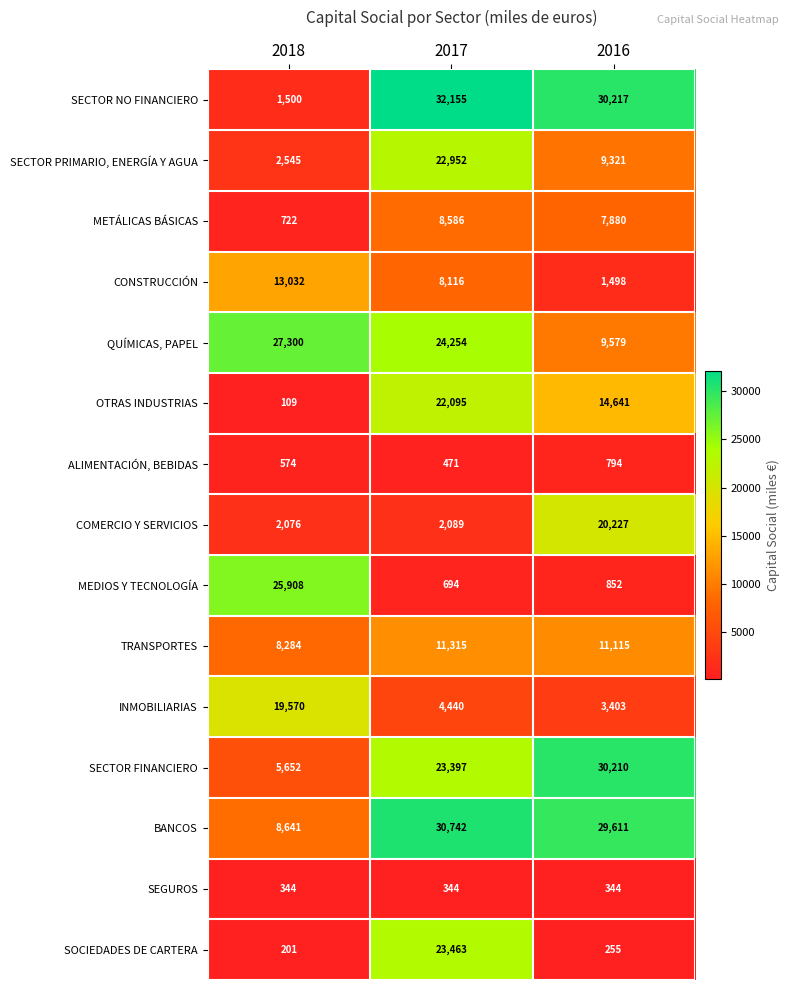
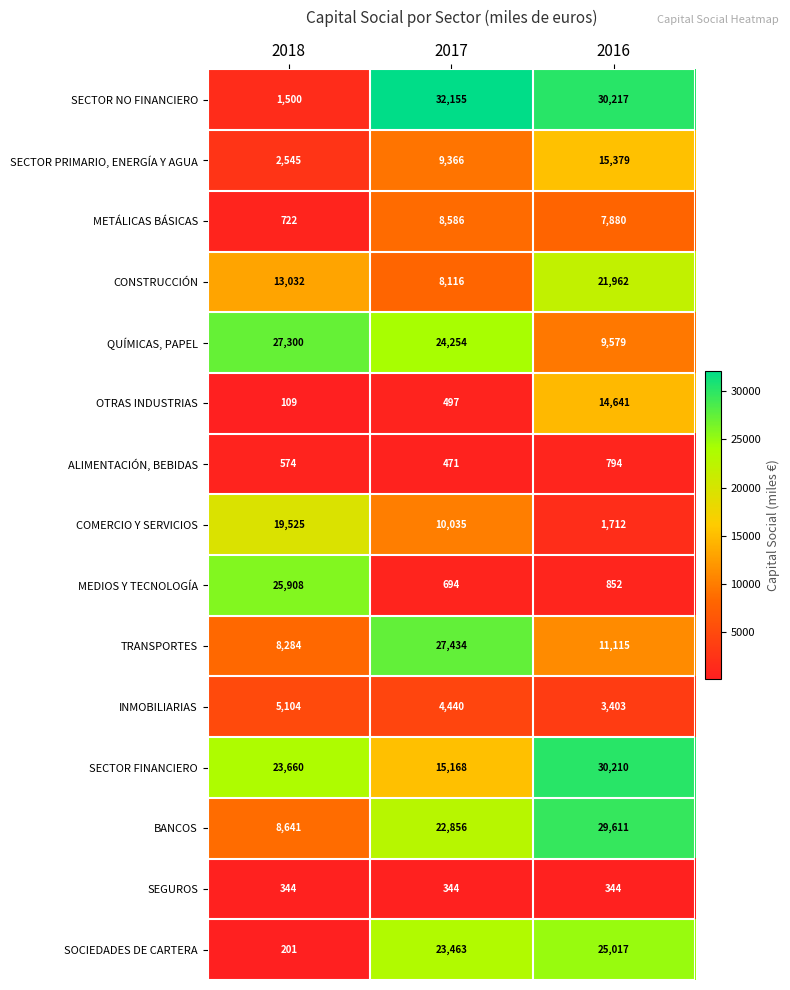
SECTOR PRIMARIO, ENERGÍA Y AGUA, 2017: 22,952 -> 9,366
SECTOR PRIMARIO, ENERGÍA Y AGUA, 2016: 9,321 -> 15,379
CONSTRUCCIÓN, 2016: 1,498 -> 21,962
OTRAS INDUSTRIAS, 2017: 22,095 -> 497
COMERCIO Y SERVICIOS, 2018: 2,076 -> 19,525
COMERCIO Y SERVICIOS, 2017: 2,089 -> 10,035
COMERCIO Y SERVICIOS, 2016: 20,227 -> 1,712
TRANSPORTES, 2017: 11,315 -> 27,434
INMOBILIARIAS, 2018: 19,570 -> 5,104
SECTOR FINANCIERO, 2018: 5,652 -> 23,660
SECTOR FINANCIERO, 2017: 23,397 -> 15,168
BANCOS, 2017: 30,742 -> 22,856
SOCIEDADES DE CARTERA, 2016: 255 -> 25,017
